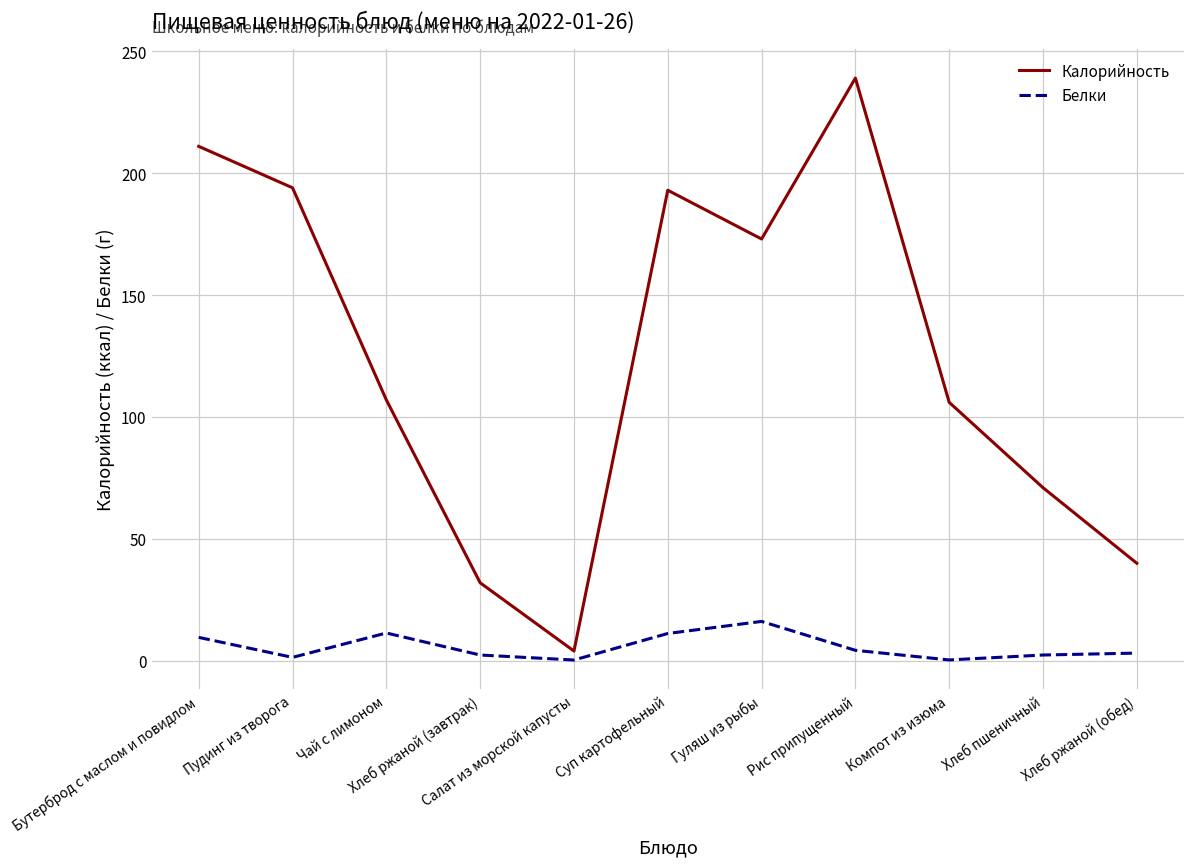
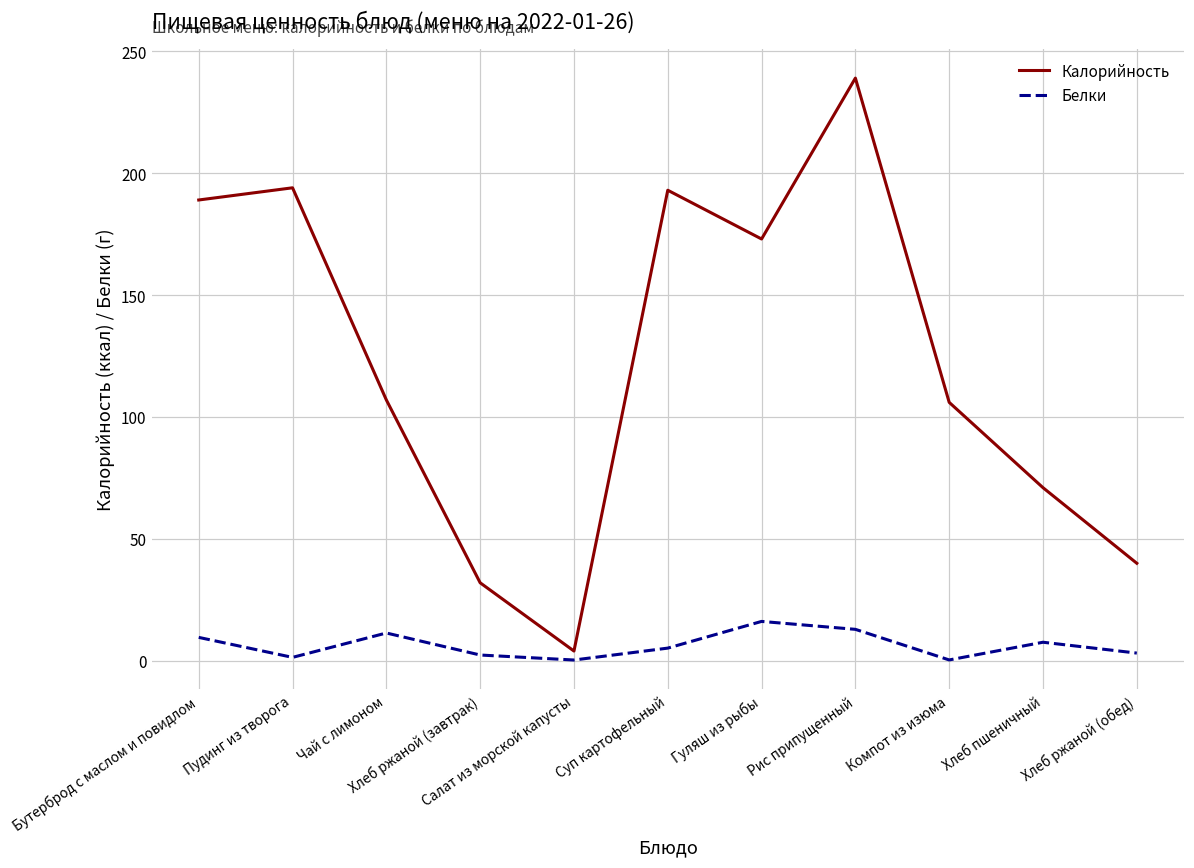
Калорийность, Бутерброд с маслом и повидлом: 211 -> 189
Белки, Суп картофельный: 11 -> 5
Белки, Рис припущенный: 4 -> 13
Белки, Хлеб пшеничный: 2 -> 8
